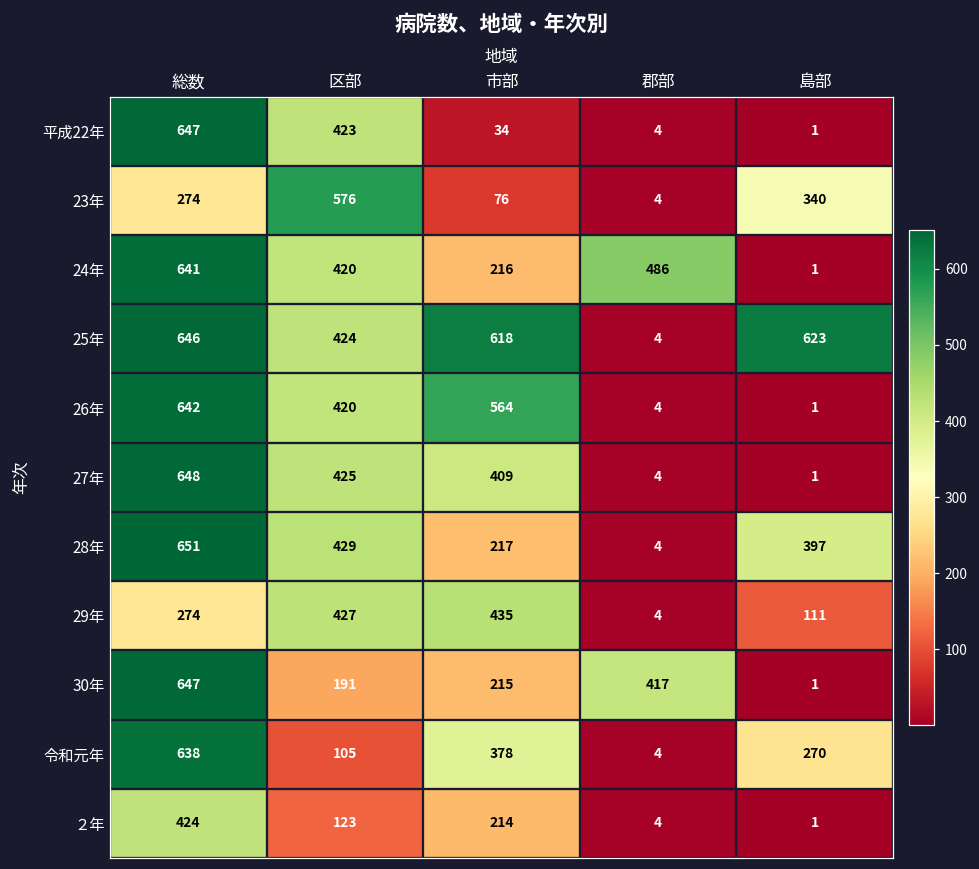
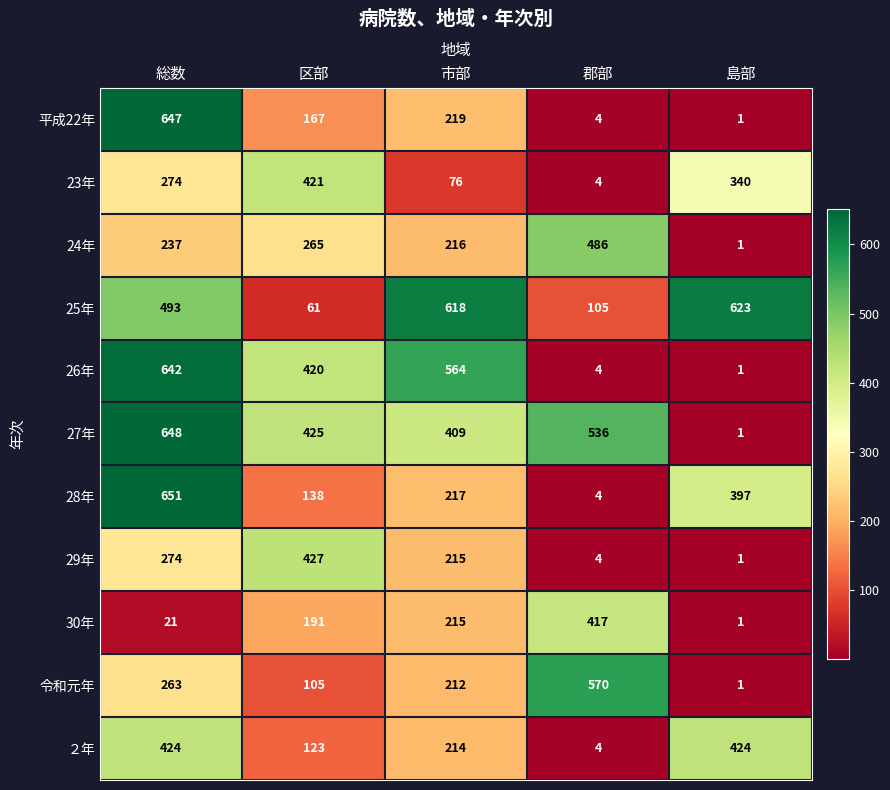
平成22年, 区部: 423 -> 167
平成22年, 市部: 34 -> 219
23年, 区部: 576 -> 421
24年, 総数: 641 -> 237
24年, 区部: 420 -> 265
25年, 総数: 646 -> 493
25年, 区部: 424 -> 61
25年, 郡部: 4 -> 105
27年, 郡部: 4 -> 536
28年, 区部: 429 -> 138
29年, 市部: 435 -> 215
29年, 島部: 111 -> 1
30年, 総数: 647 -> 21
令和元年, 総数: 638 -> 263
令和元年, 市部: 378 -> 212
令和元年, 郡部: 4 -> 570
令和元年, 島部: 270 -> 1
２年, 島部: 1 -> 424
